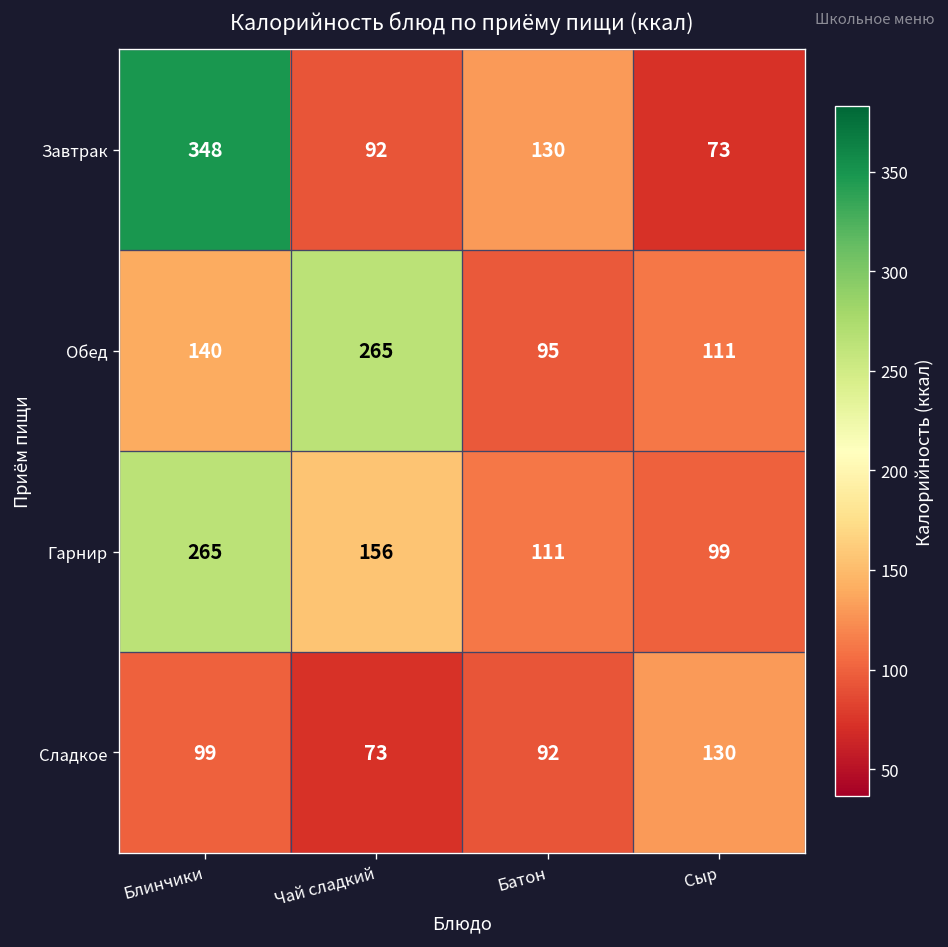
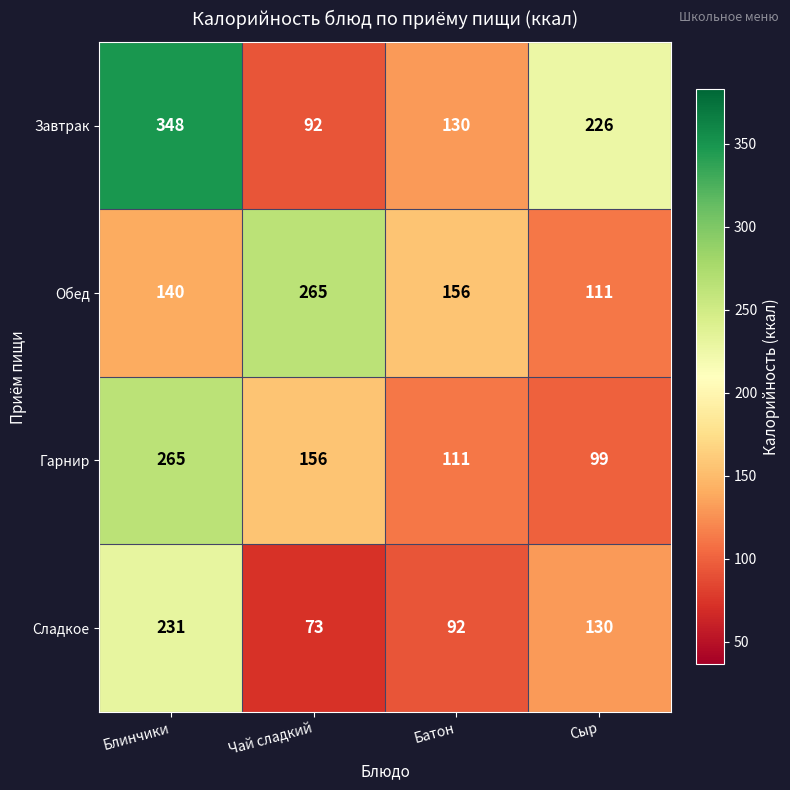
Завтрак, Сыр: 73 -> 226
Обед, Батон: 95 -> 156
Сладкое, Блинчики: 99 -> 231
